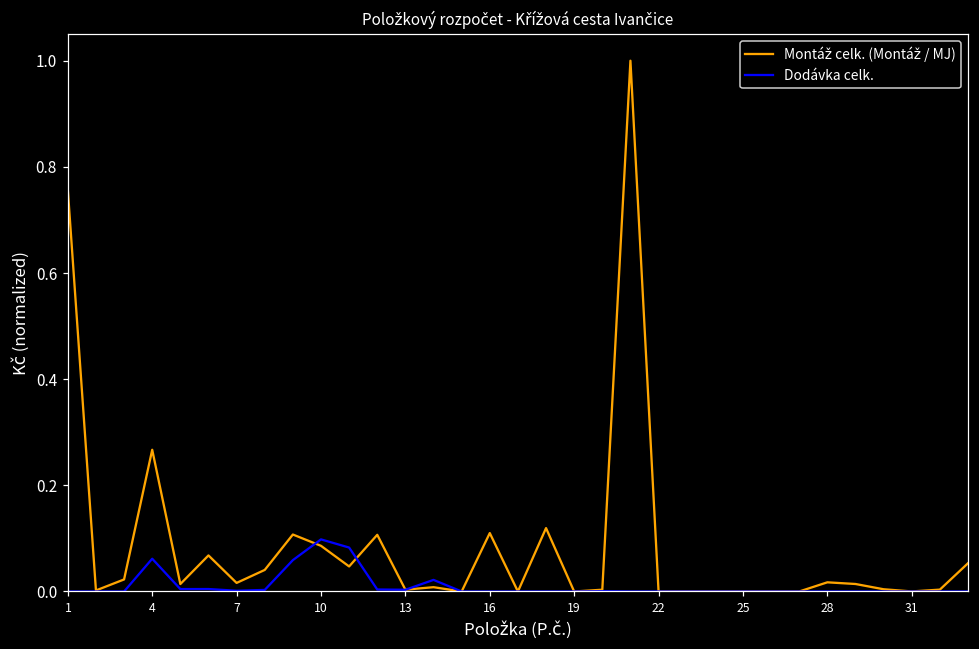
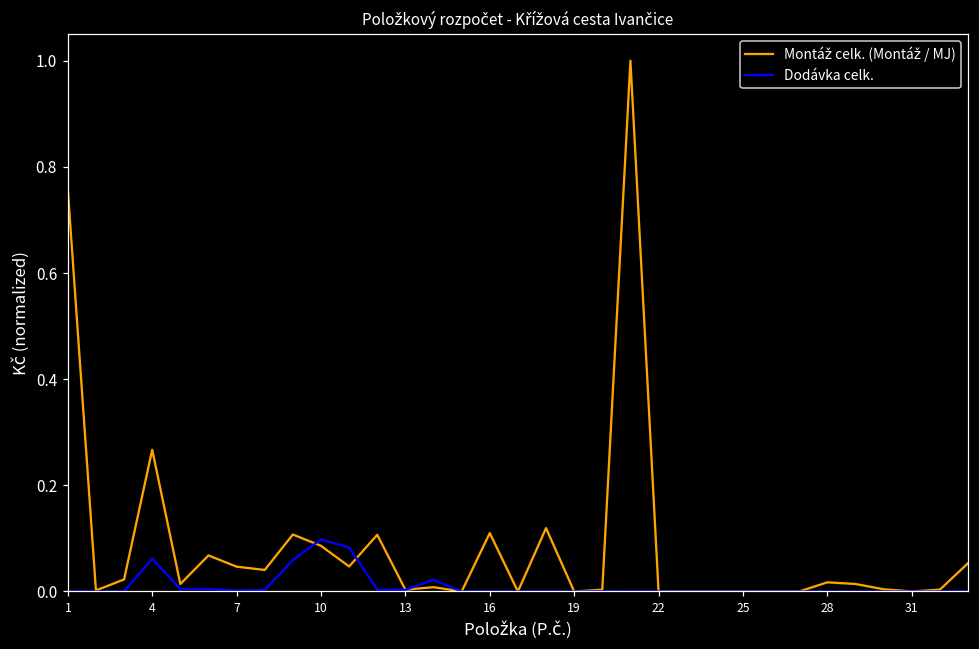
Montáž celk. (Montáž / MJ), 7: 0.02 -> 0.05
